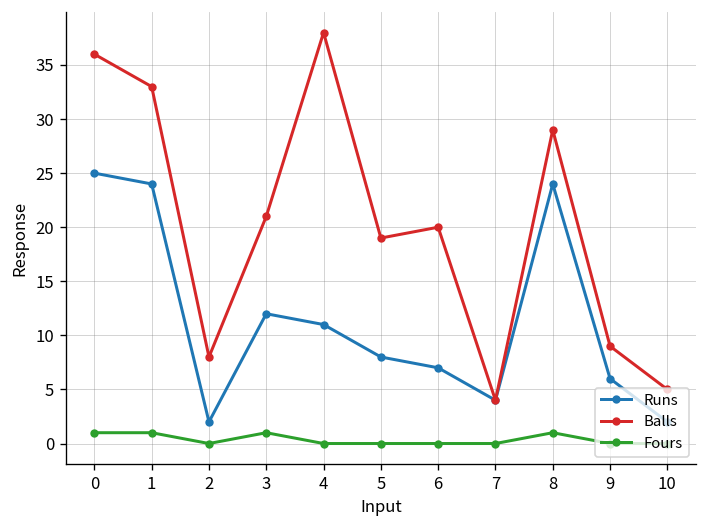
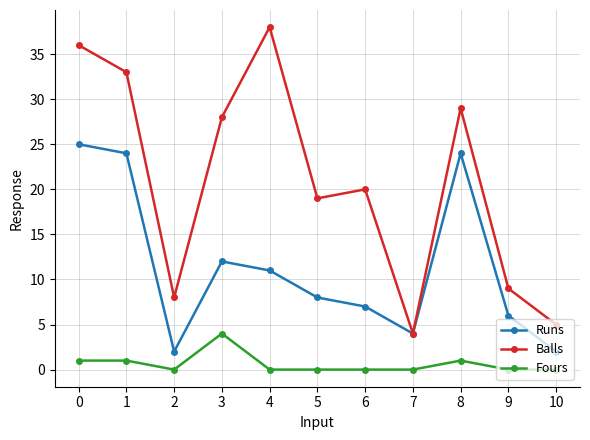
Balls, 3: 21 -> 28
Fours, 3: 1 -> 4
